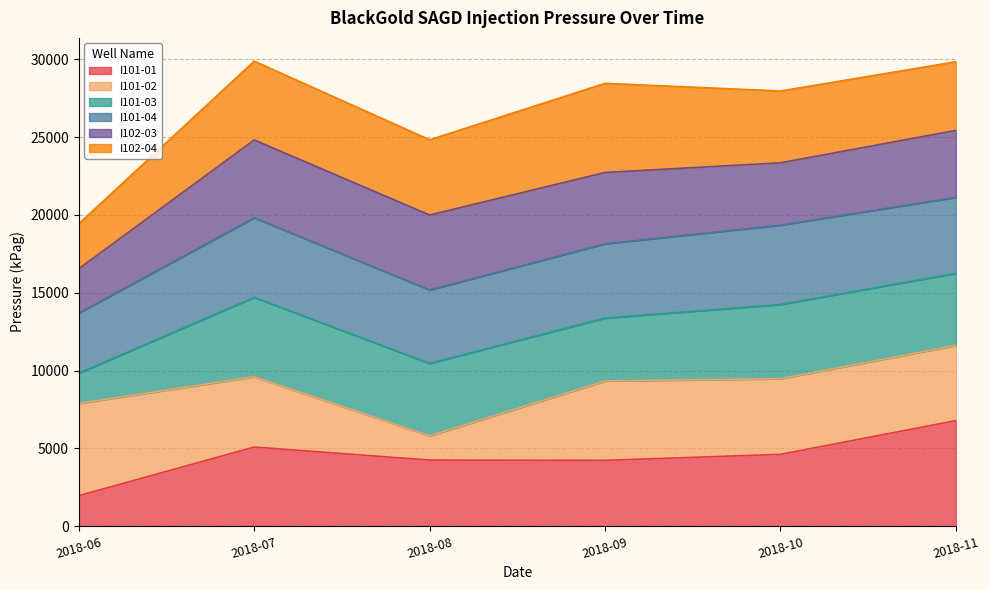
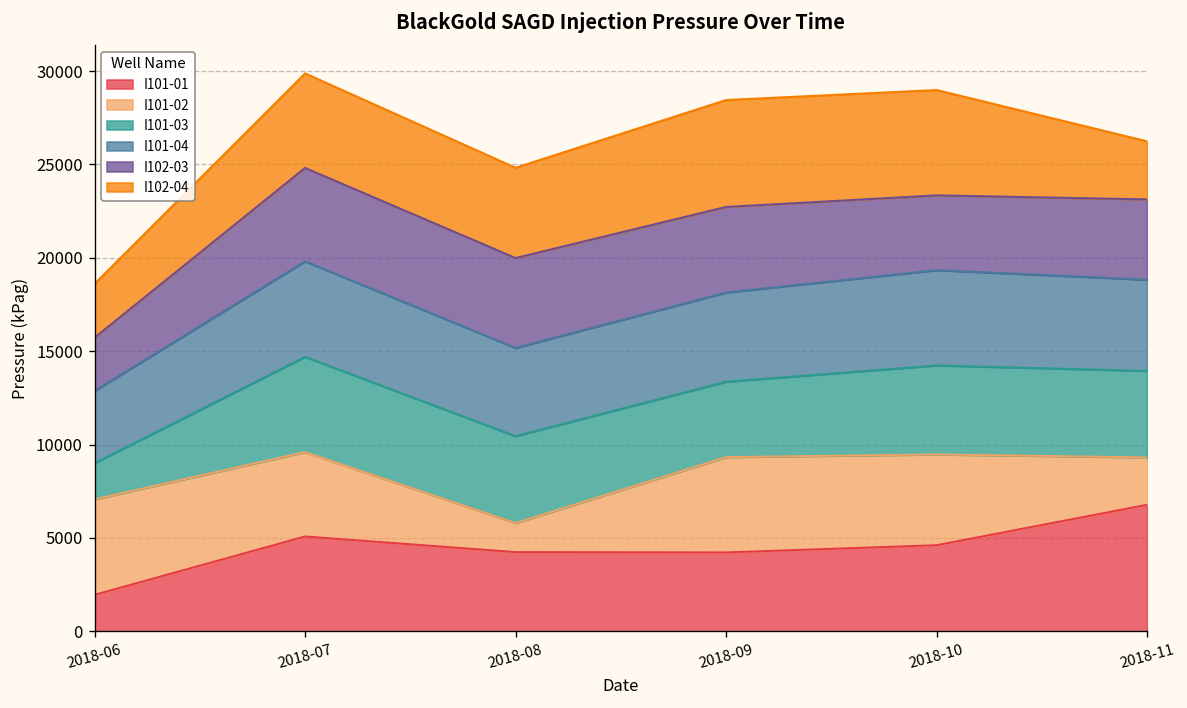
I101-02, 2018-06: 5900 -> 5100
I102-04, 2018-10: 4600 -> 5600
I101-02, 2018-11: 4800 -> 2500
I102-04, 2018-11: 4400 -> 3100
